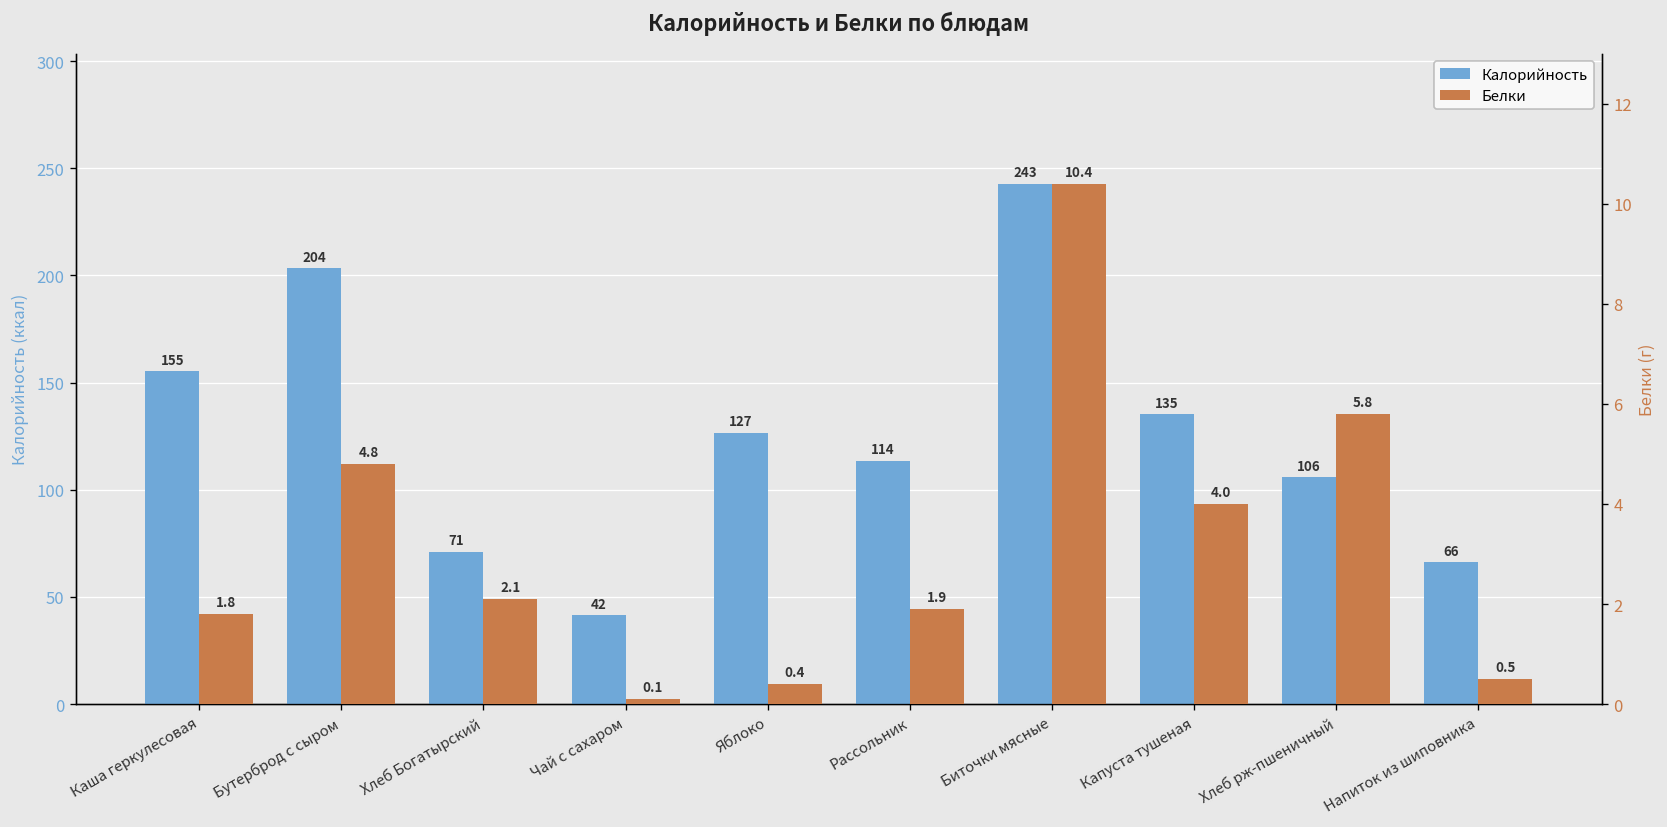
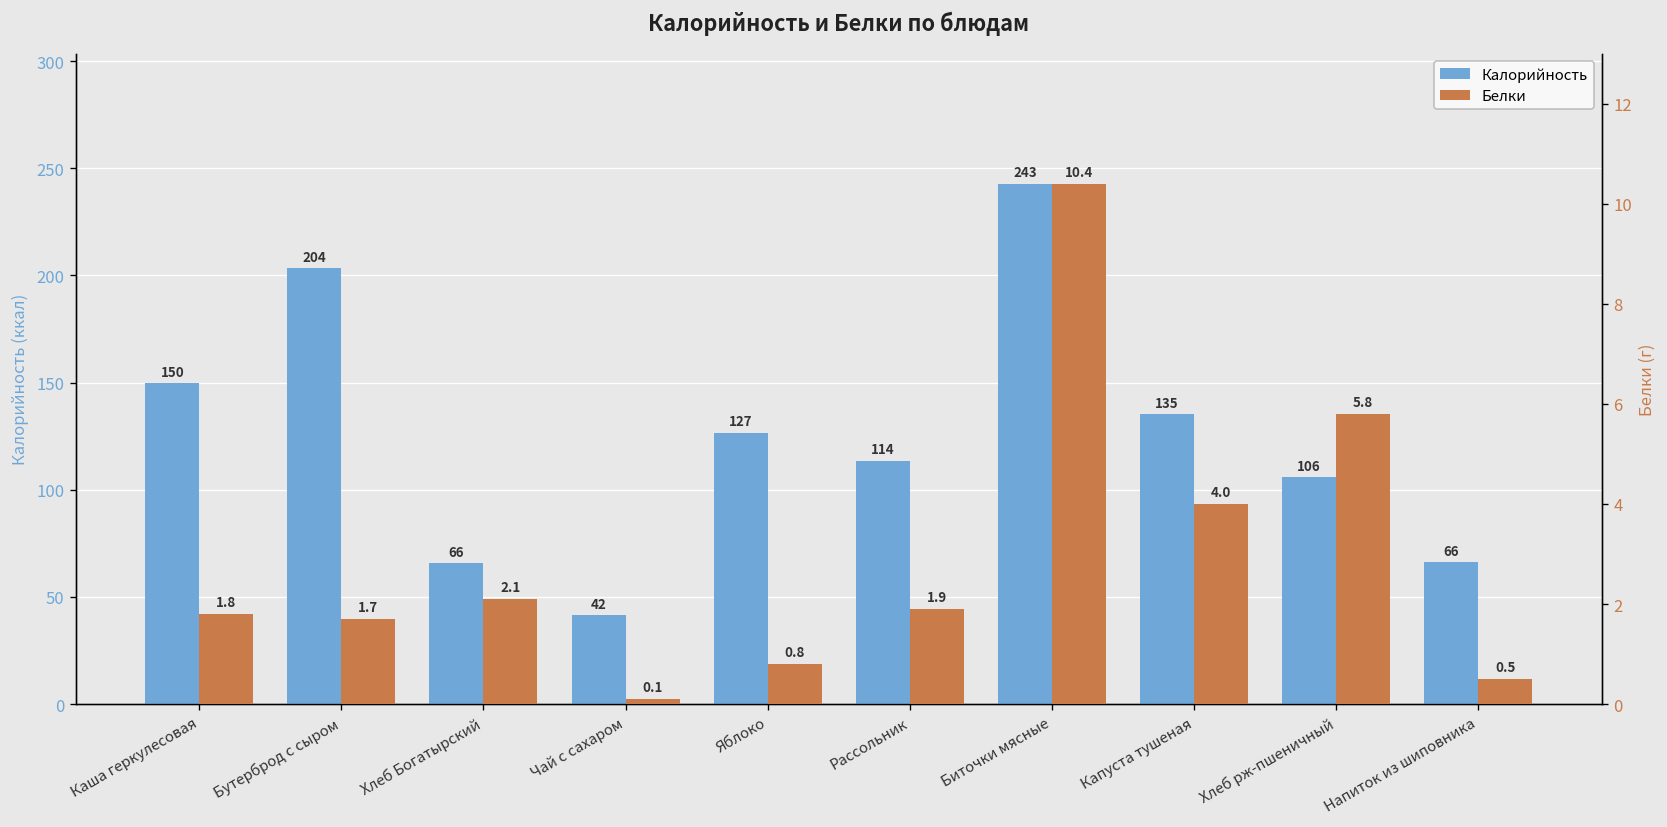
Калорийность, Каша геркулесовая: 155 -> 150
Калорийность, Хлеб Богатырский: 71 -> 66
Белки, Бутерброд с сыром: 4.8 -> 1.7
Белки, Яблоко: 0.4 -> 0.8
